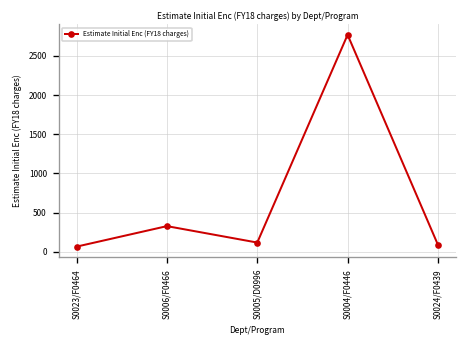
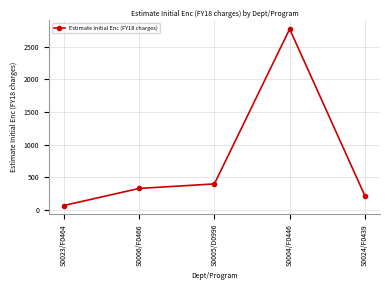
S0005/D0996: 100 -> 400
S0024/F0439: 100 -> 200
